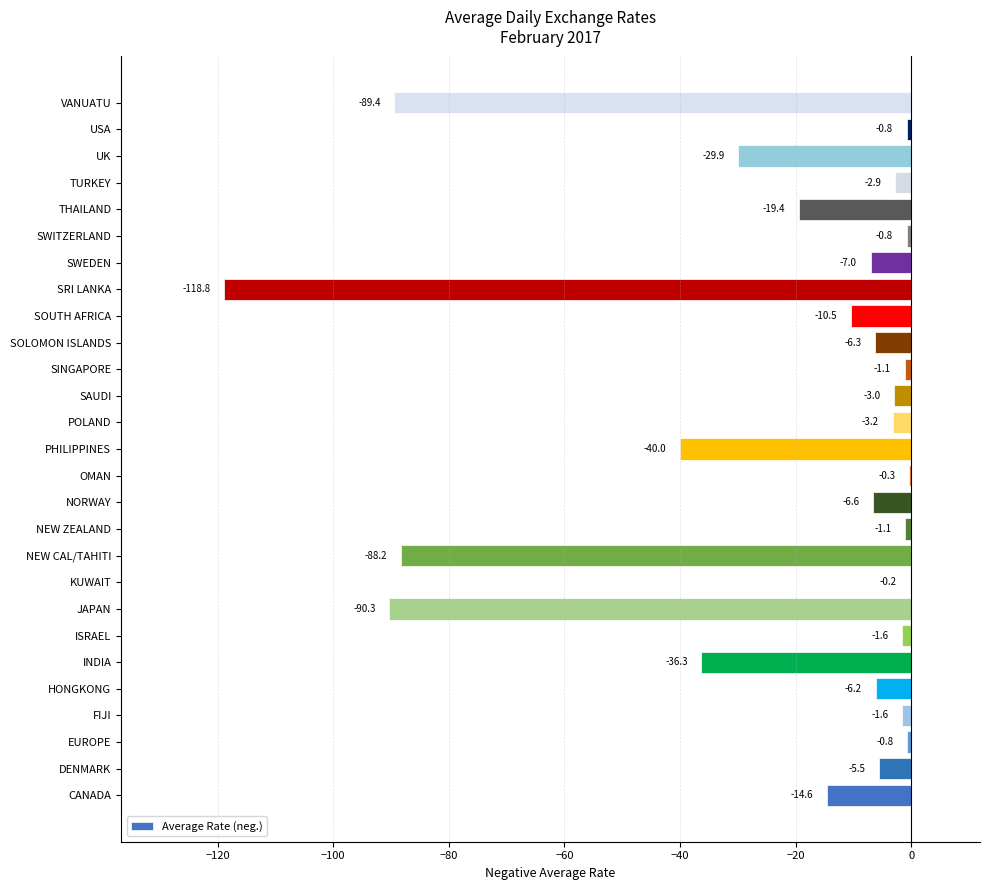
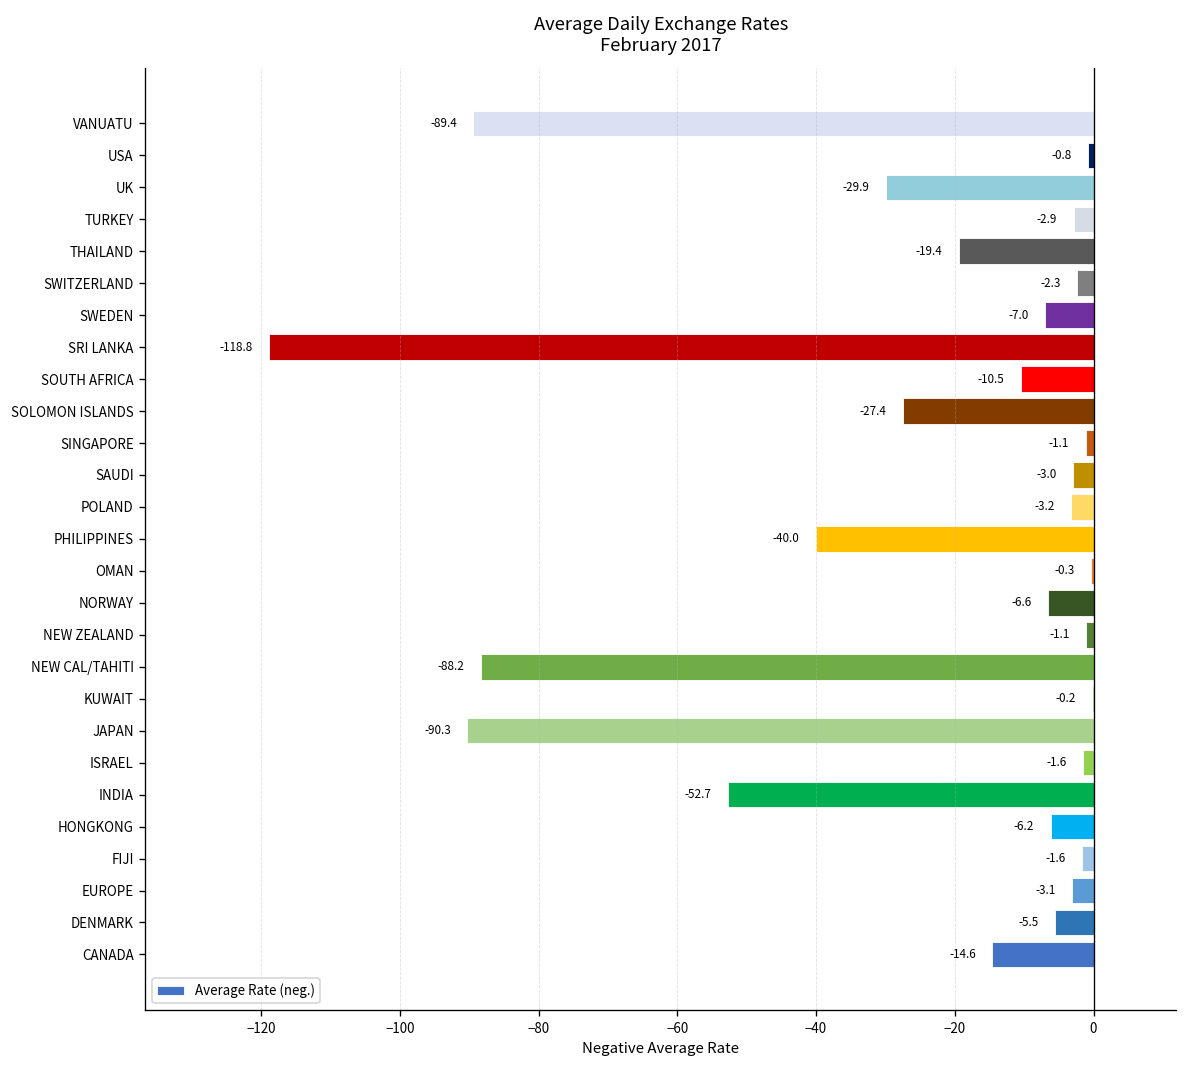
SWITZERLAND: -0.8 -> -2.3
SOLOMON ISLANDS: -6.3 -> -27.4
INDIA: -36.3 -> -52.7
EUROPE: -0.8 -> -3.1
